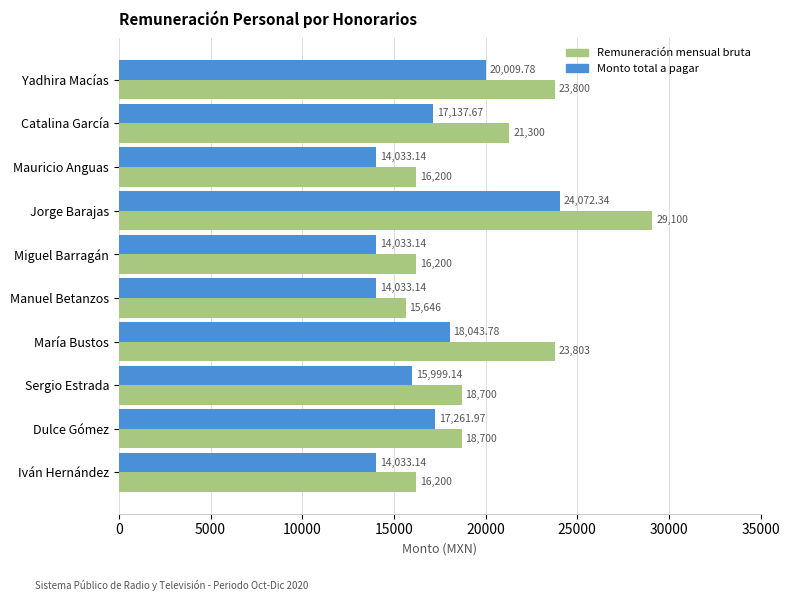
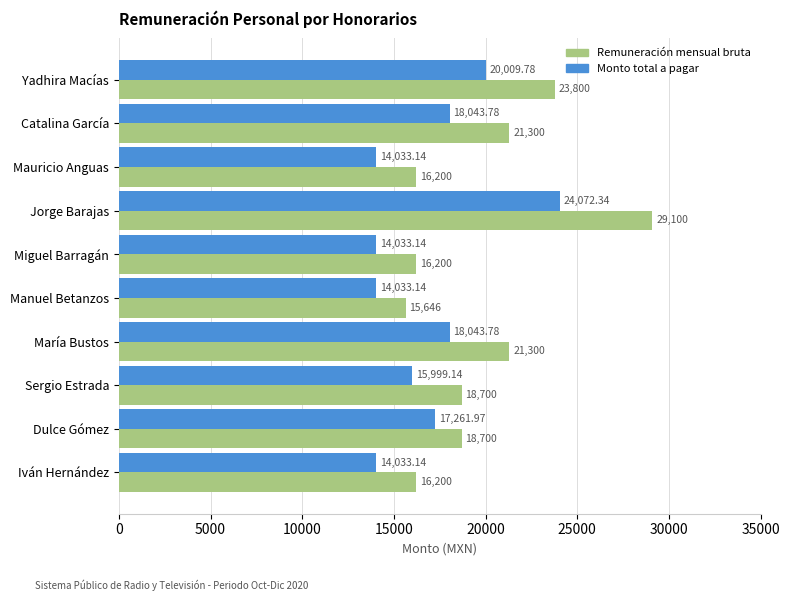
Monto total a pagar, Catalina García: 17,137.67 -> 18,043.78
Remuneración mensual bruta, María Bustos: 23,803 -> 21,300
